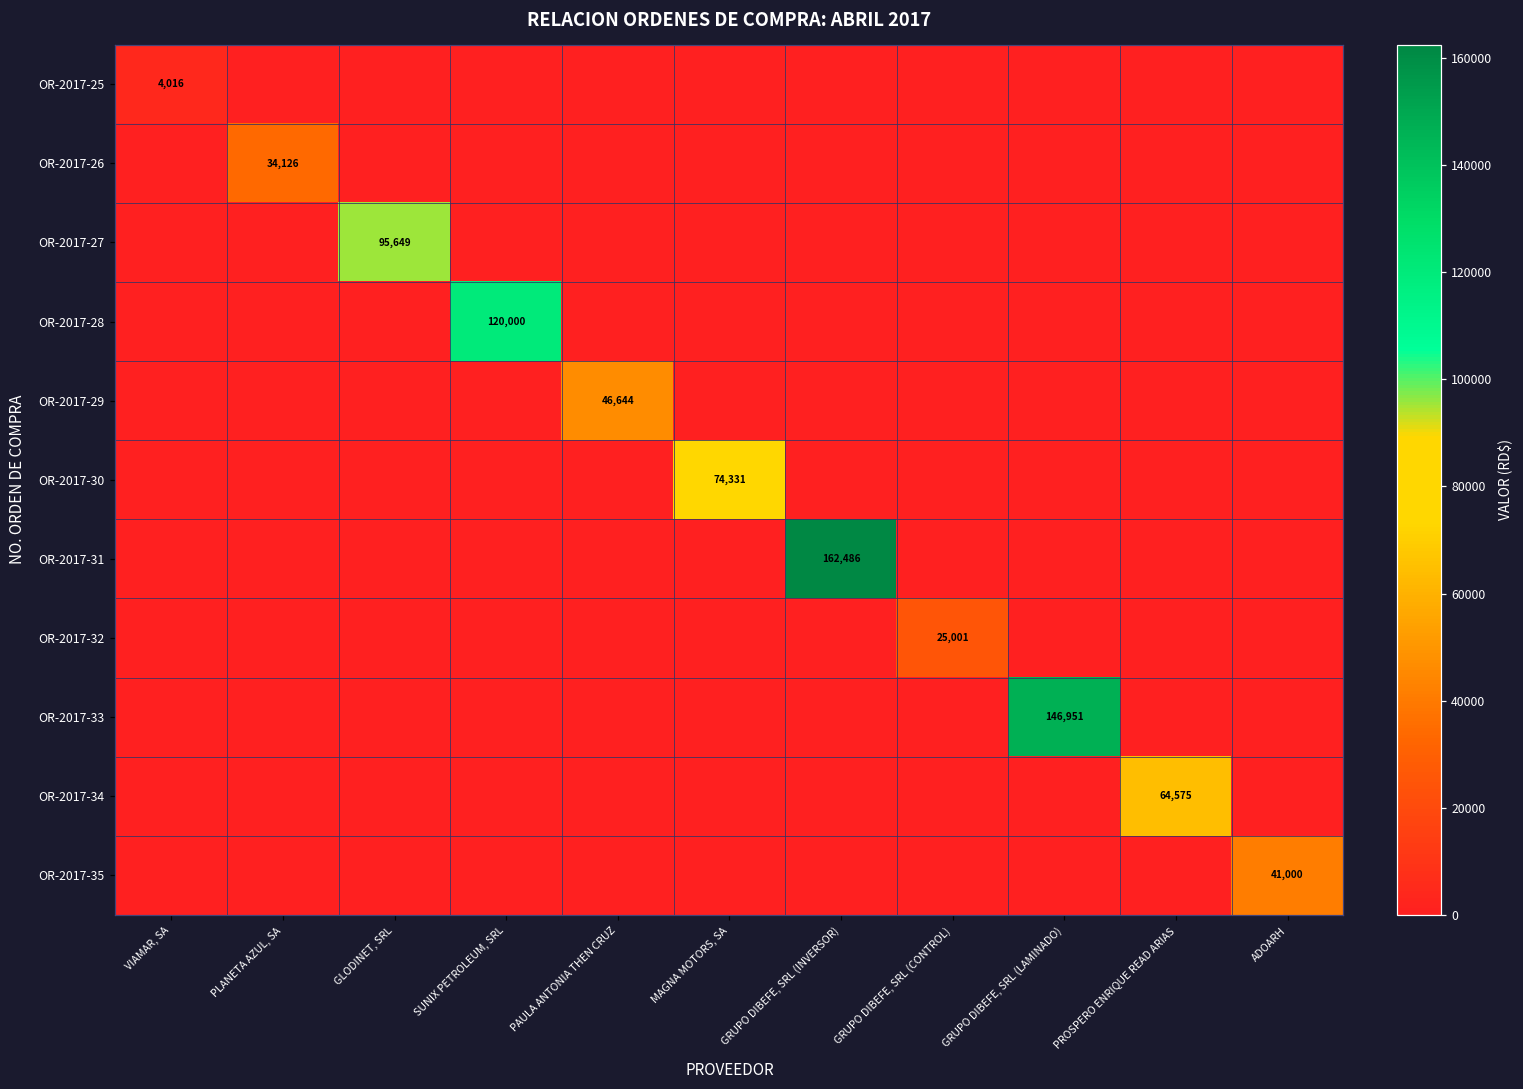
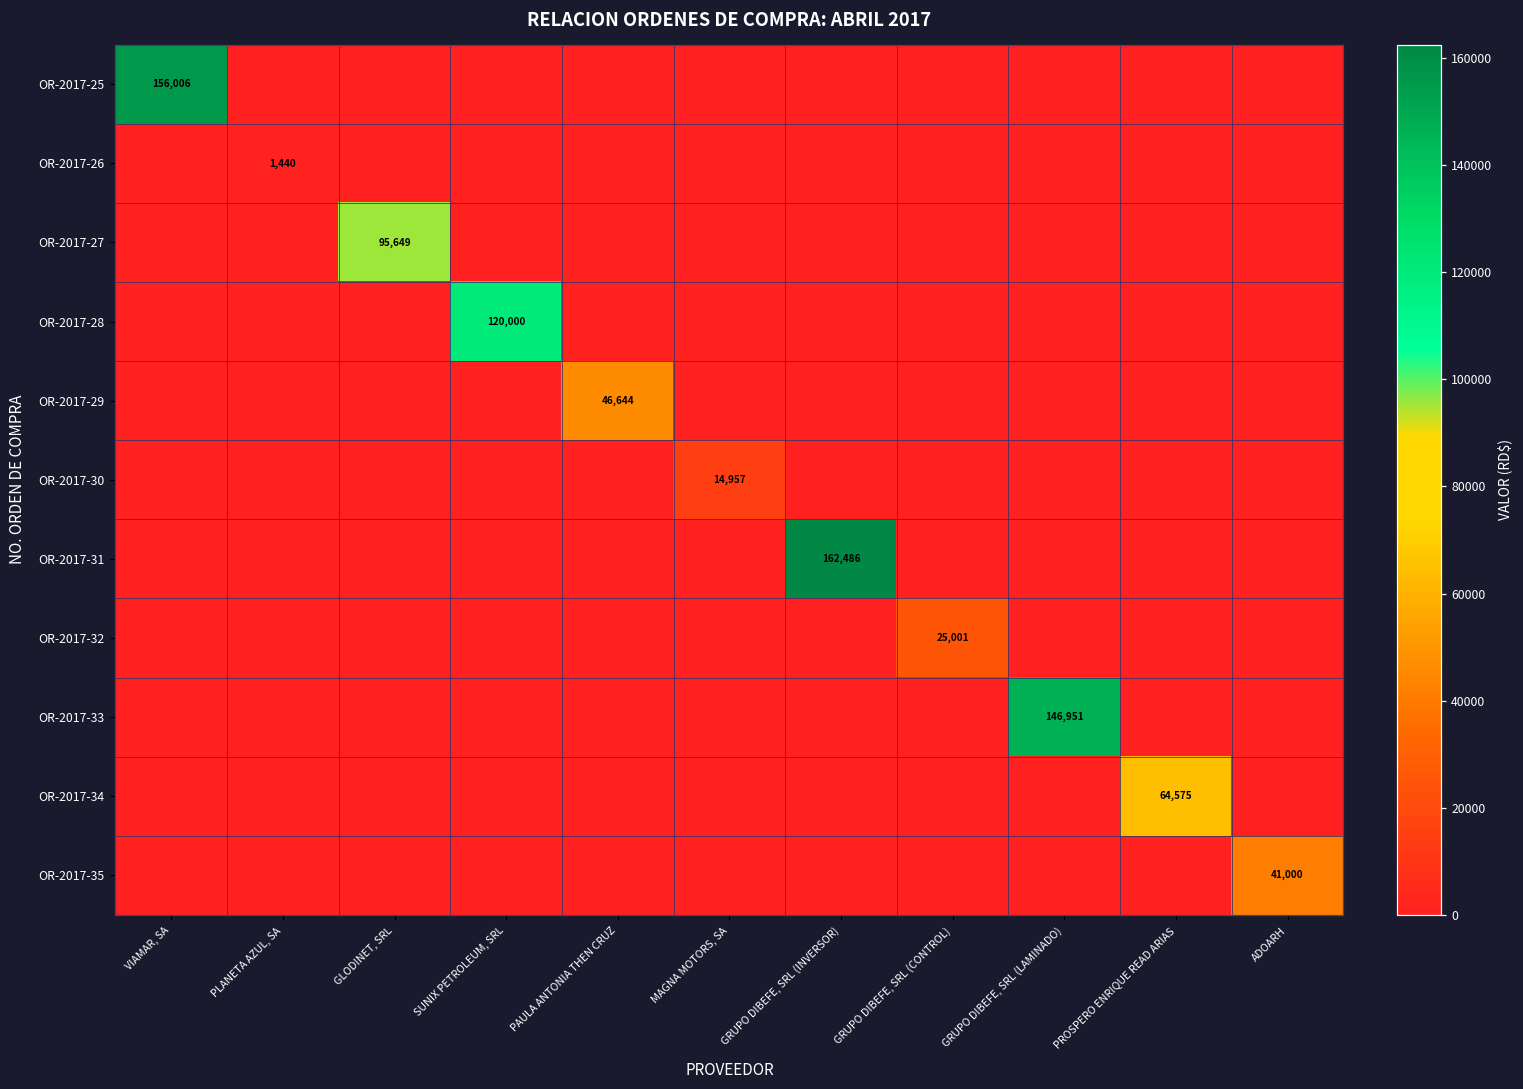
OR-2017-25, VIAMAR, SA: 4,016 -> 156,006
OR-2017-26, PLANETA AZUL, SA: 34,126 -> 1,440
OR-2017-30, MAGNA MOTORS, SA: 74,331 -> 14,957
